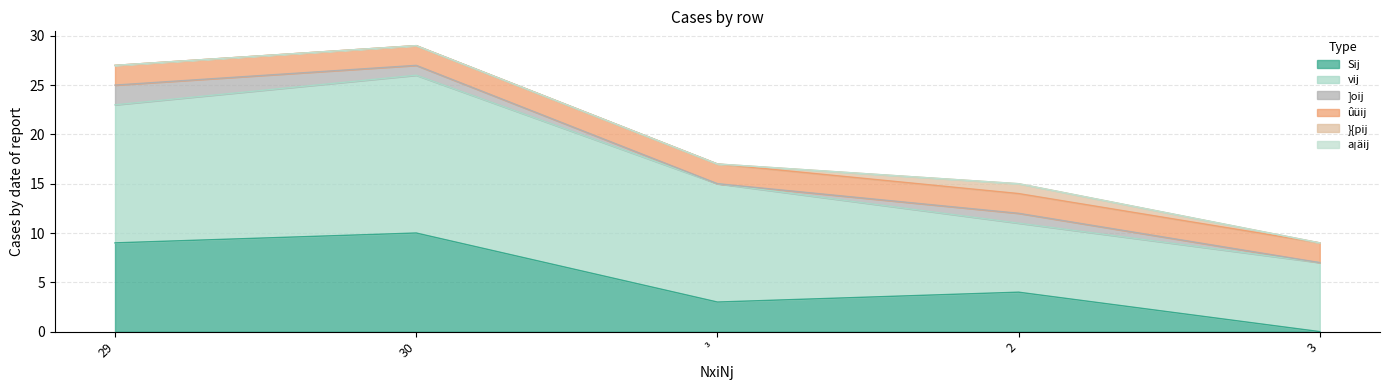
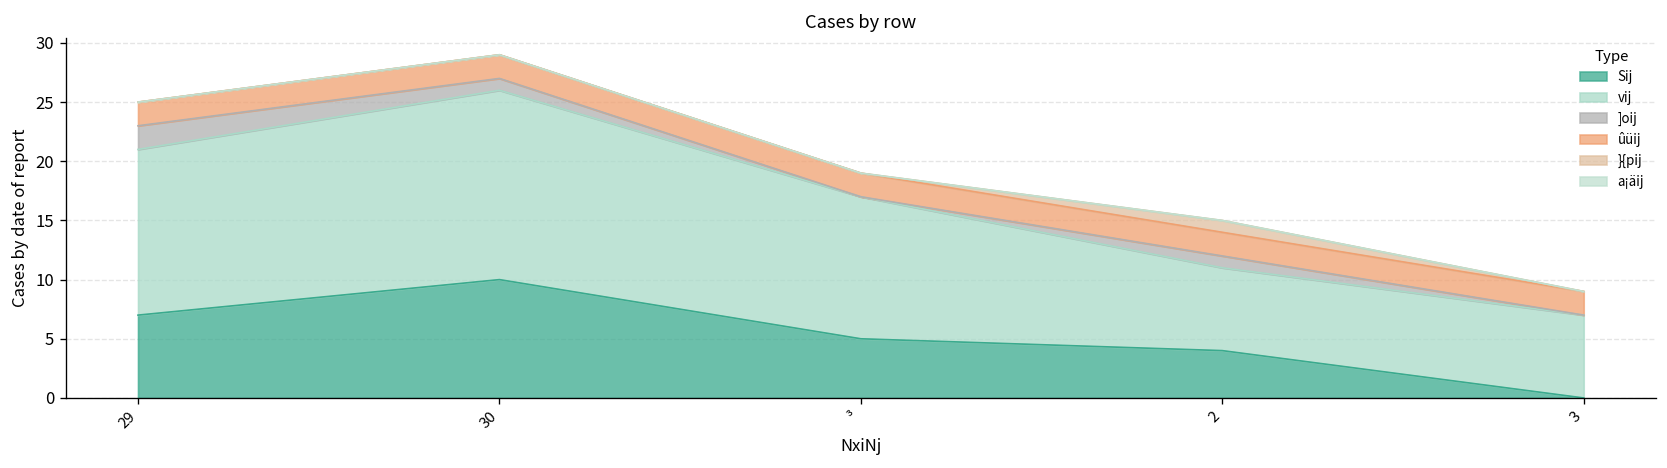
Sij, 29: 9 -> 7
Sij, ³: 3 -> 5
